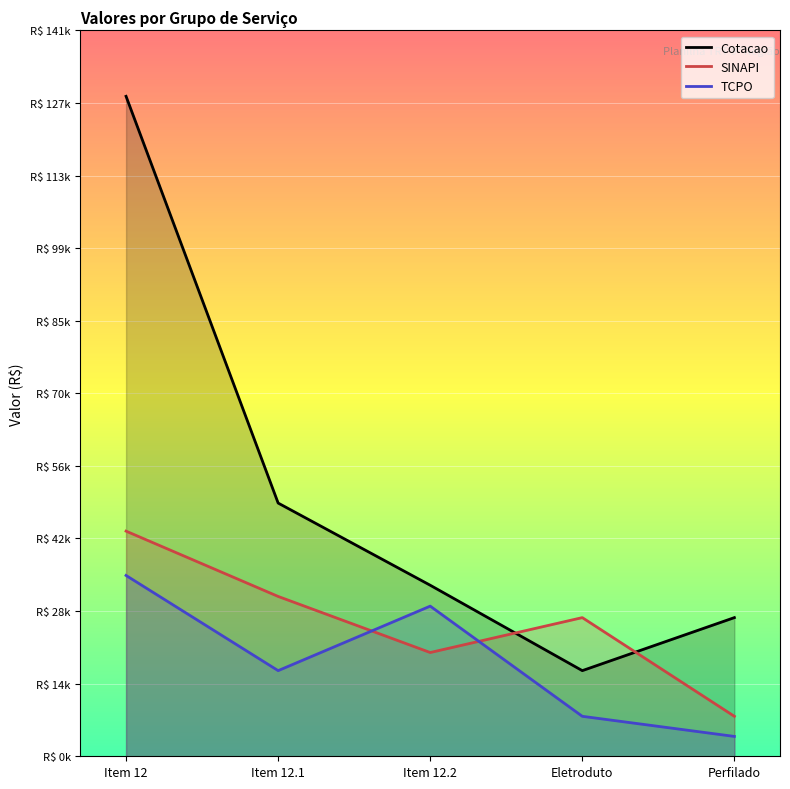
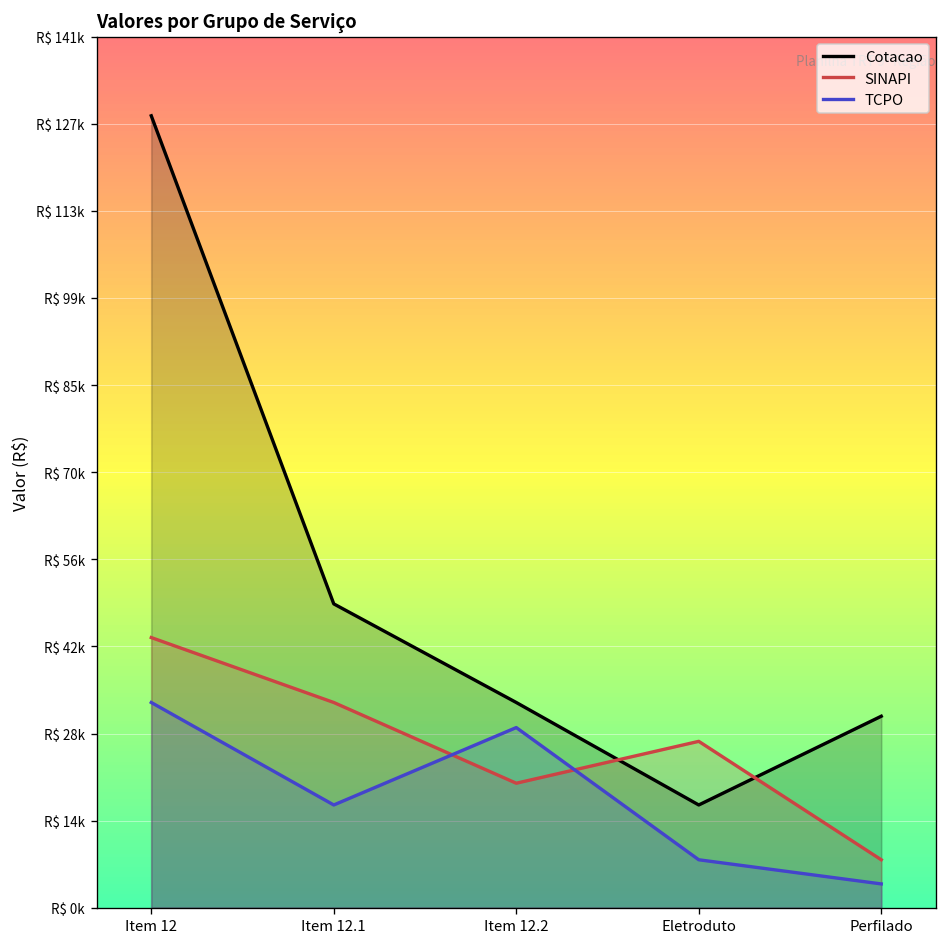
TCPO, Item 12: R$ 35000 -> R$ 33000
SINAPI, Item 12.1: R$ 31000 -> R$ 33000
Cotacao, Perfilado: R$ 27000 -> R$ 31000
